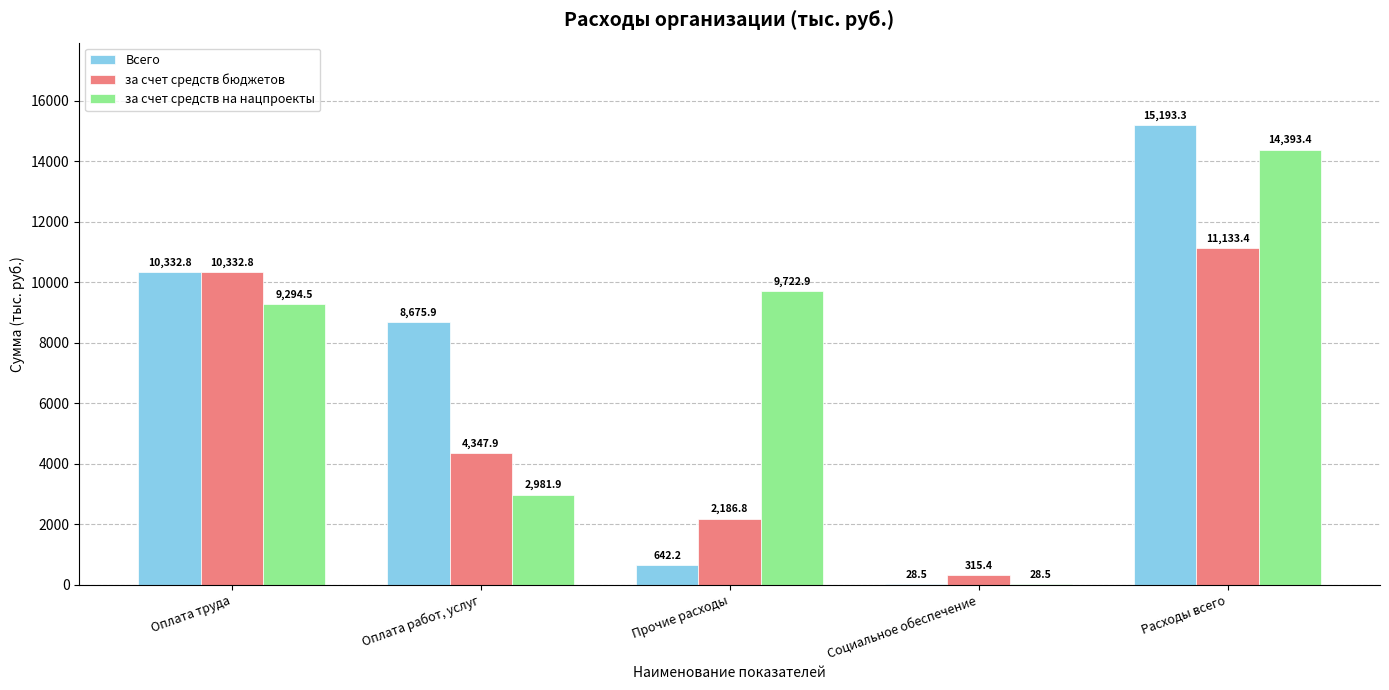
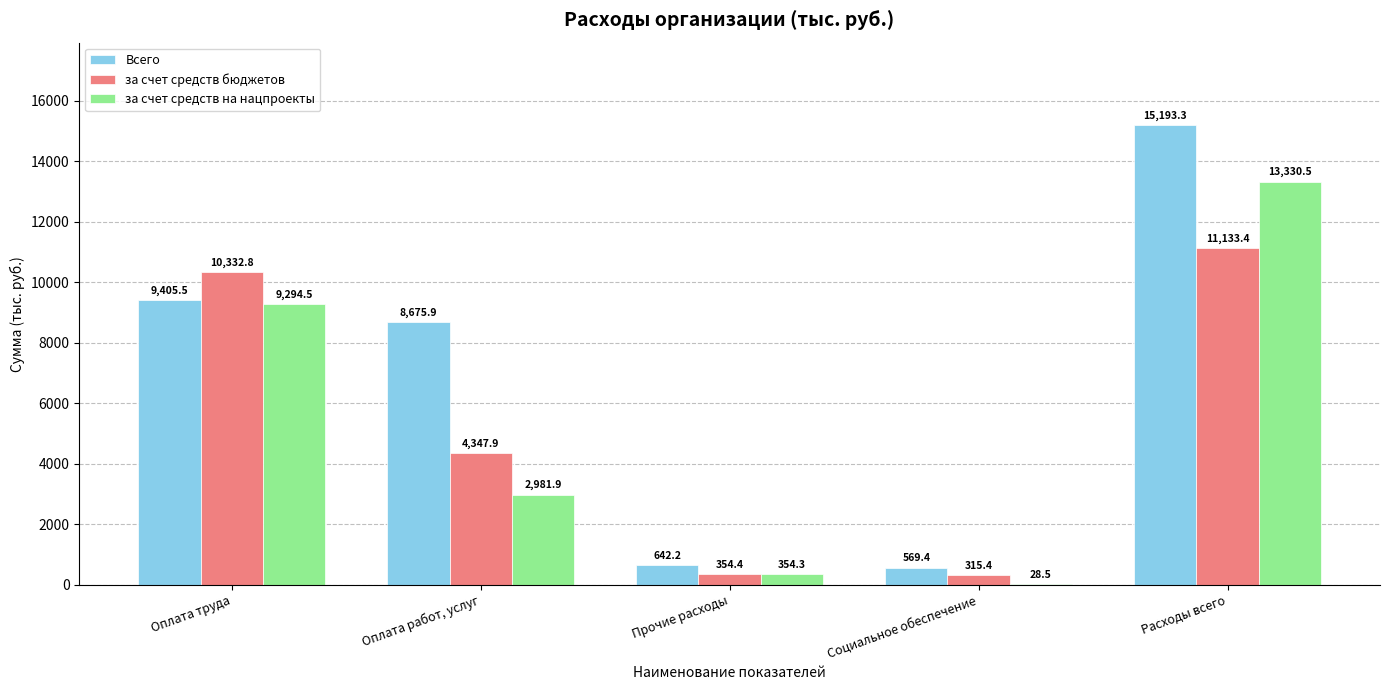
Всего, Оплата труда: 10,332.8 -> 9,405.5
за счет средств бюджетов, Прочие расходы: 2,186.8 -> 354.4
за счет средств на нацпроекты, Прочие расходы: 9,722.9 -> 354.3
Всего, Социальное обеспечение: 28.5 -> 569.4
за счет средств на нацпроекты, Расходы всего: 14,393.4 -> 13,330.5
